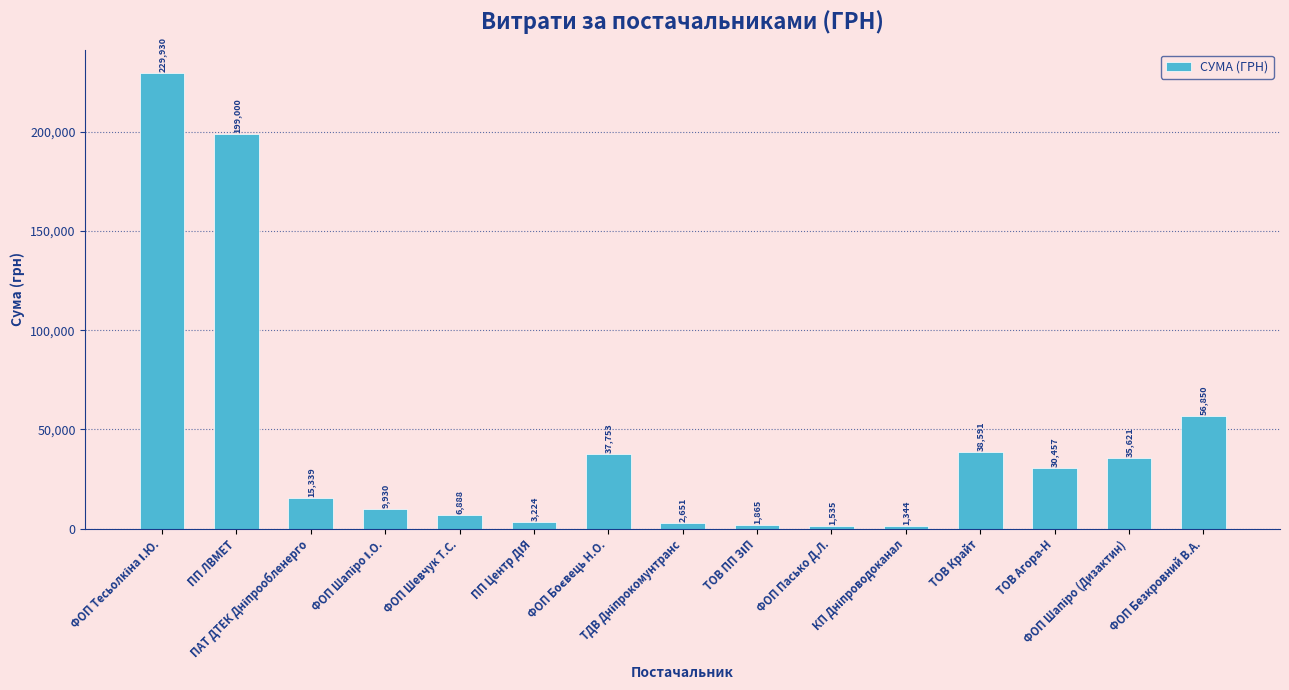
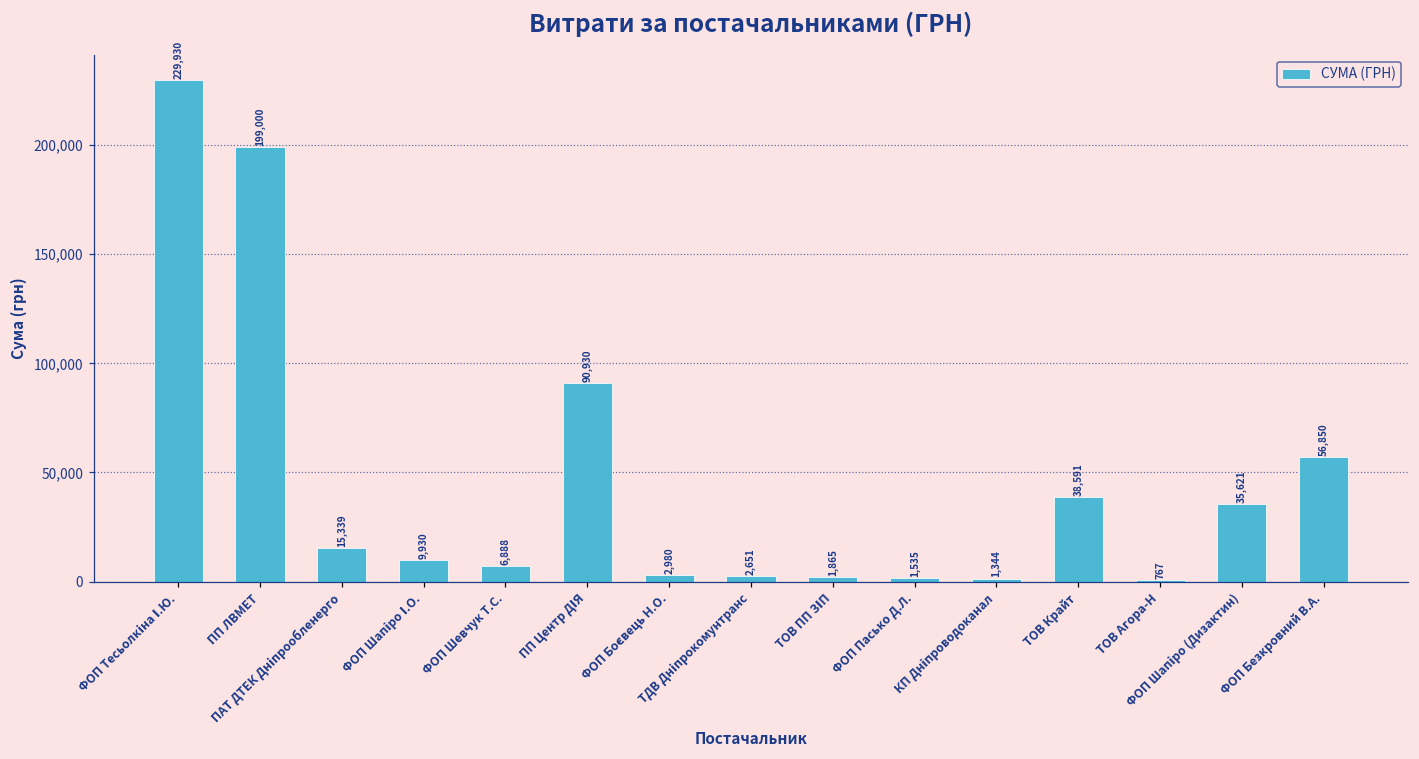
ПП Центр ДІЯ: 3,224 -> 90,930
ФОП Боєвець Н.О.: 37,753 -> 2,980
ТОВ Агора-Н: 30,457 -> 767
